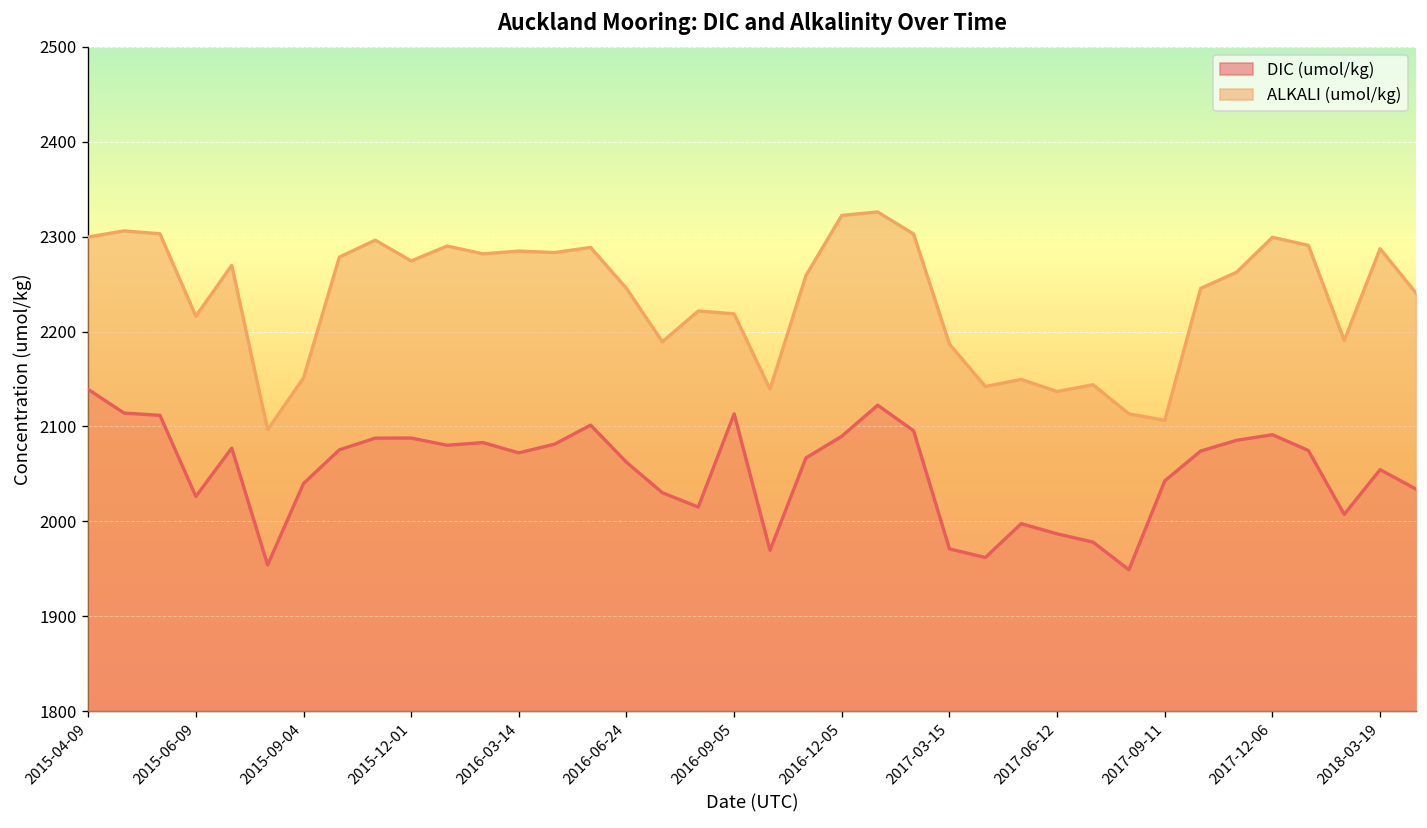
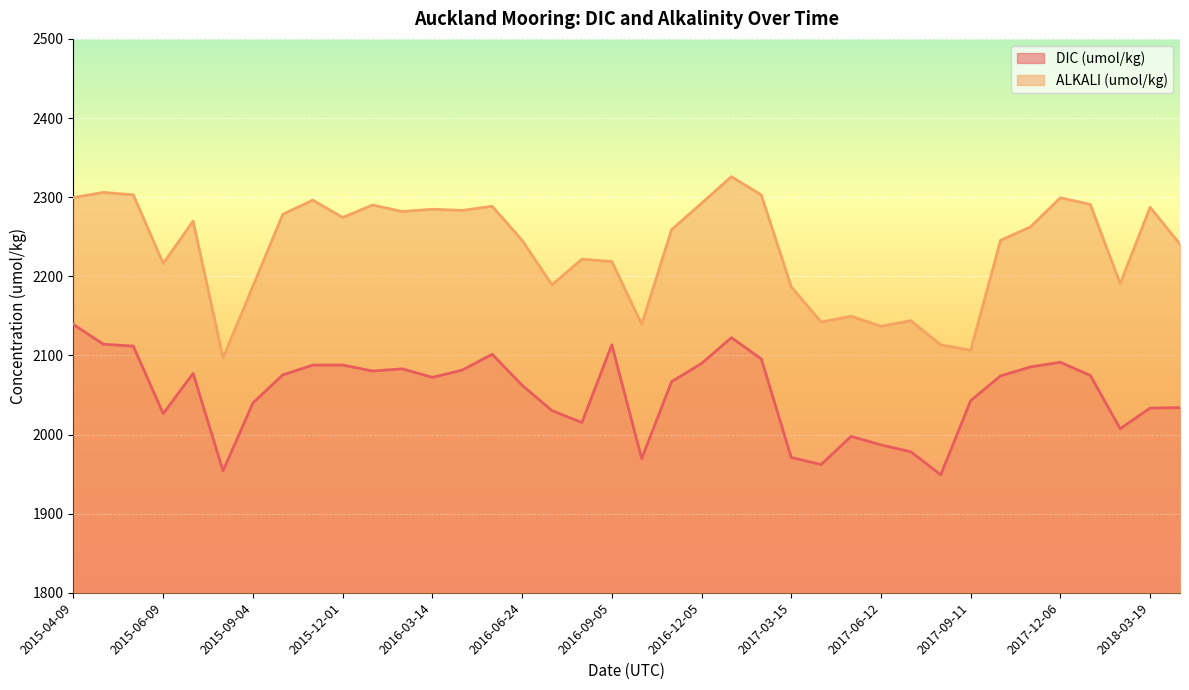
ALKALI (umol/kg), 2015-09-04: 2150 -> 2190
ALKALI (umol/kg), 2016-12-05: 2320 -> 2290
DIC (umol/kg), 2018-03-19: 2050 -> 2030
